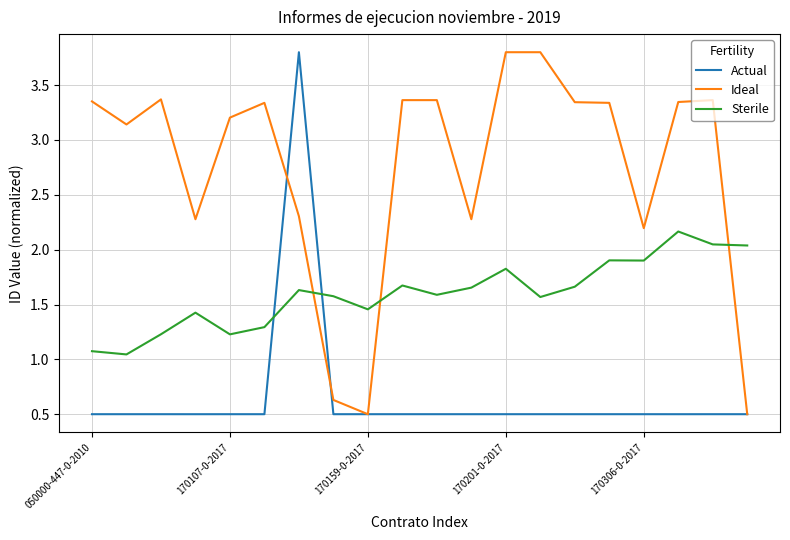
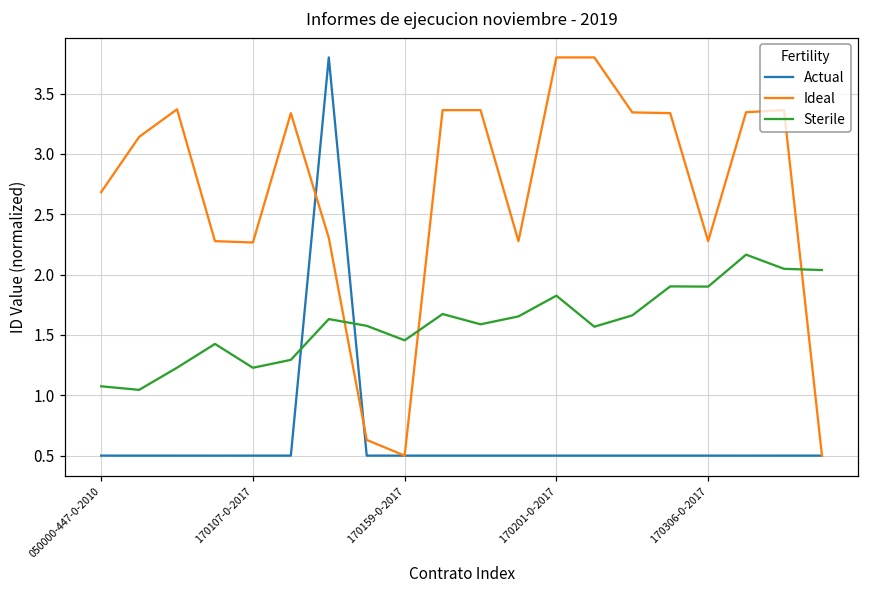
Ideal, 050000-447-0-2010: 3.35 -> 2.68
Ideal, 170107-0-2017: 3.20 -> 2.27
Ideal, 170306-0-2017: 2.20 -> 2.28
